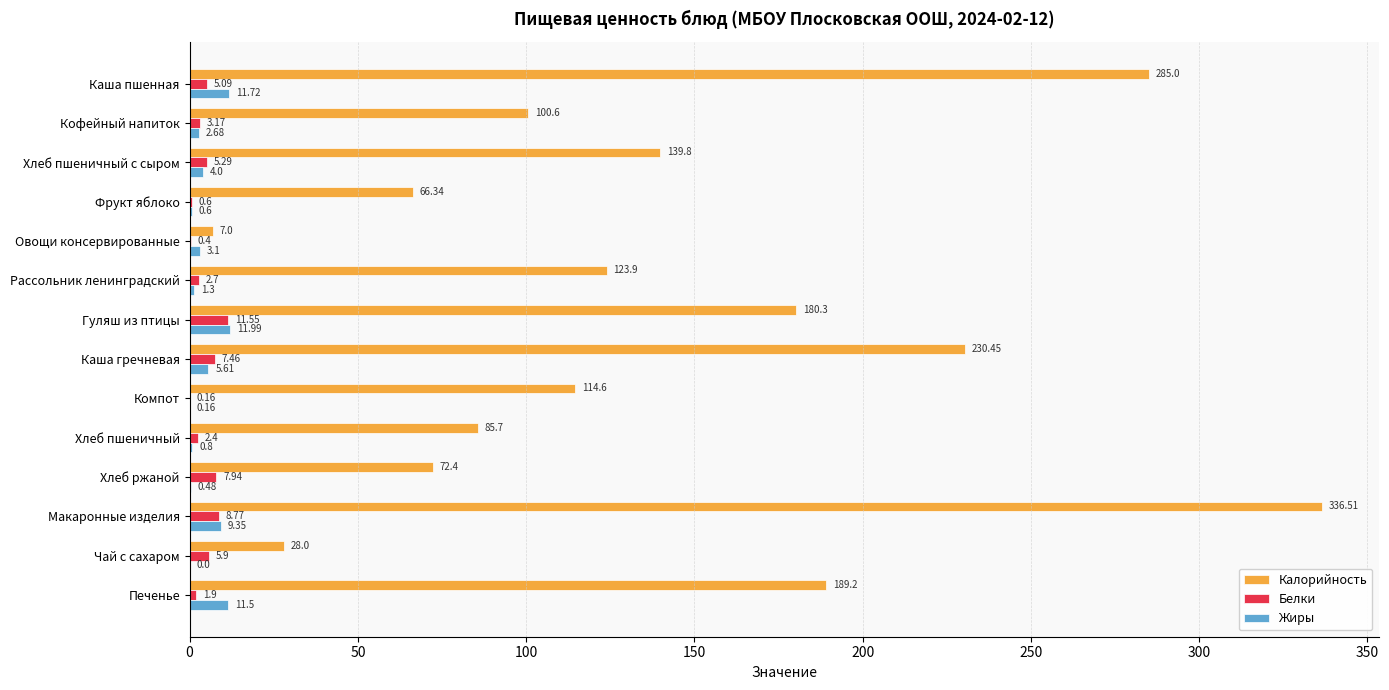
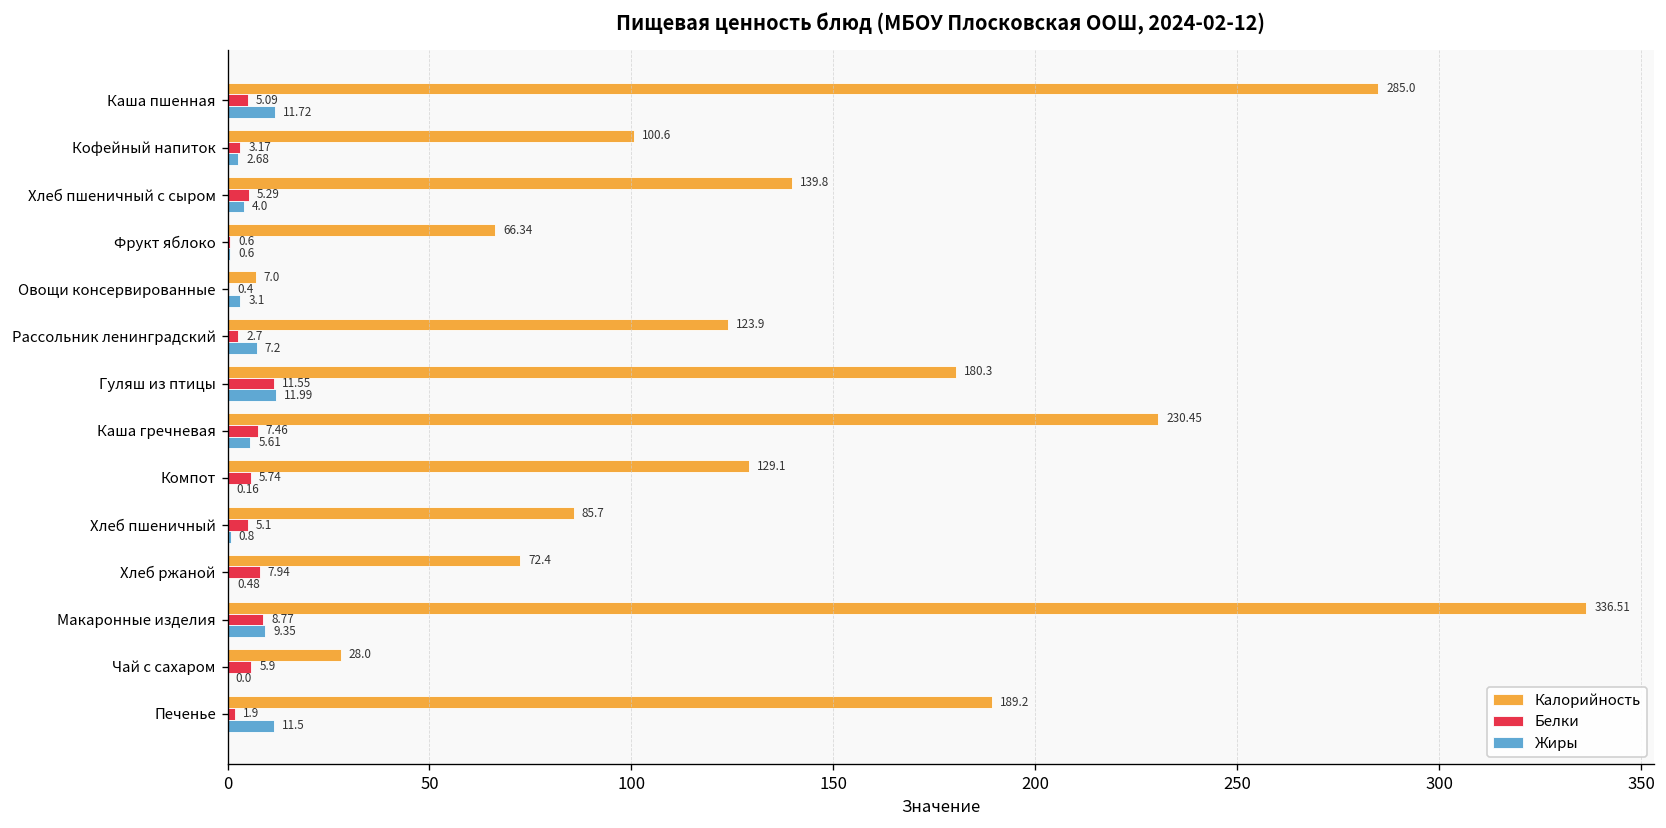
Жиры, Рассольник ленинградский: 1.3 -> 7.2
Калорийность, Компот: 114.6 -> 129.1
Белки, Компот: 0.16 -> 5.74
Белки, Хлеб пшеничный: 2.4 -> 5.1
